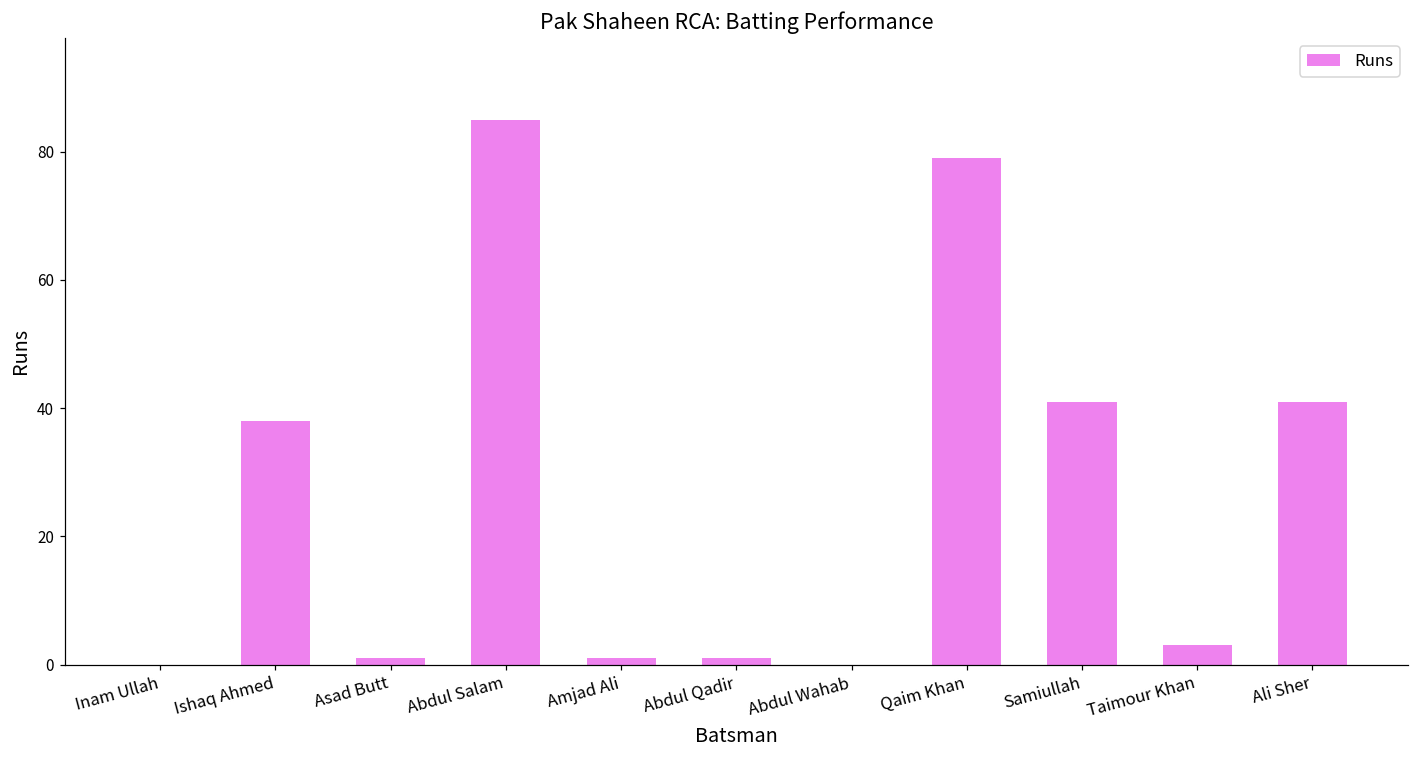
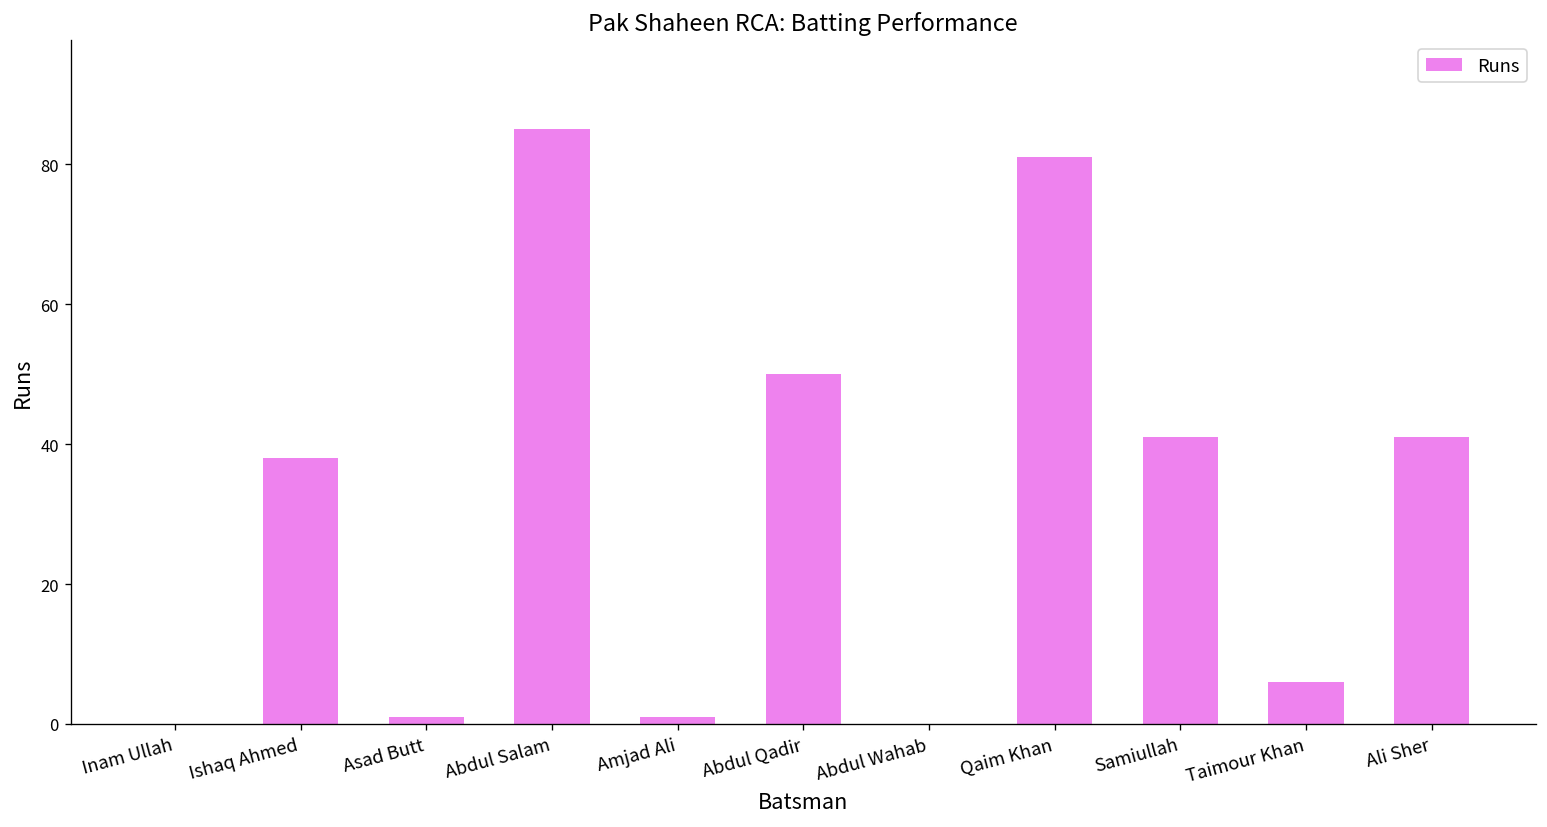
Abdul Qadir: 1 -> 50
Qaim Khan: 79 -> 81
Taimour Khan: 3 -> 6
